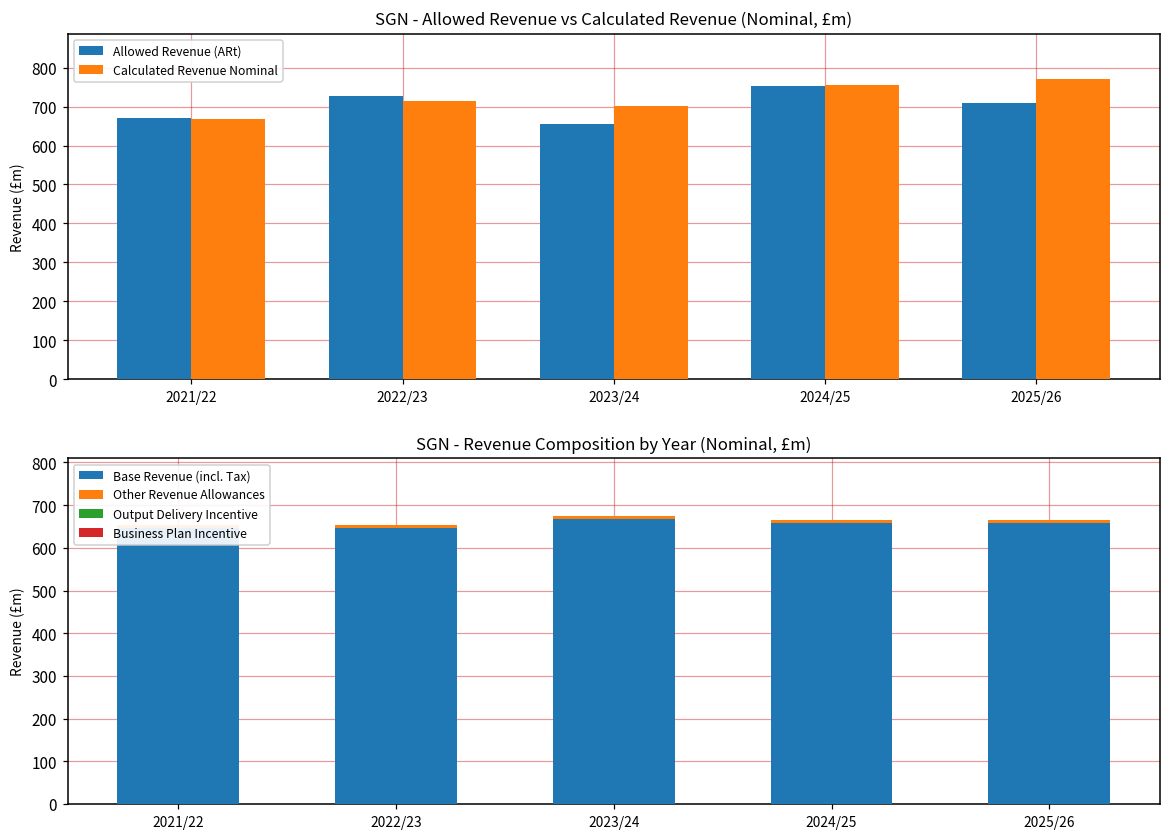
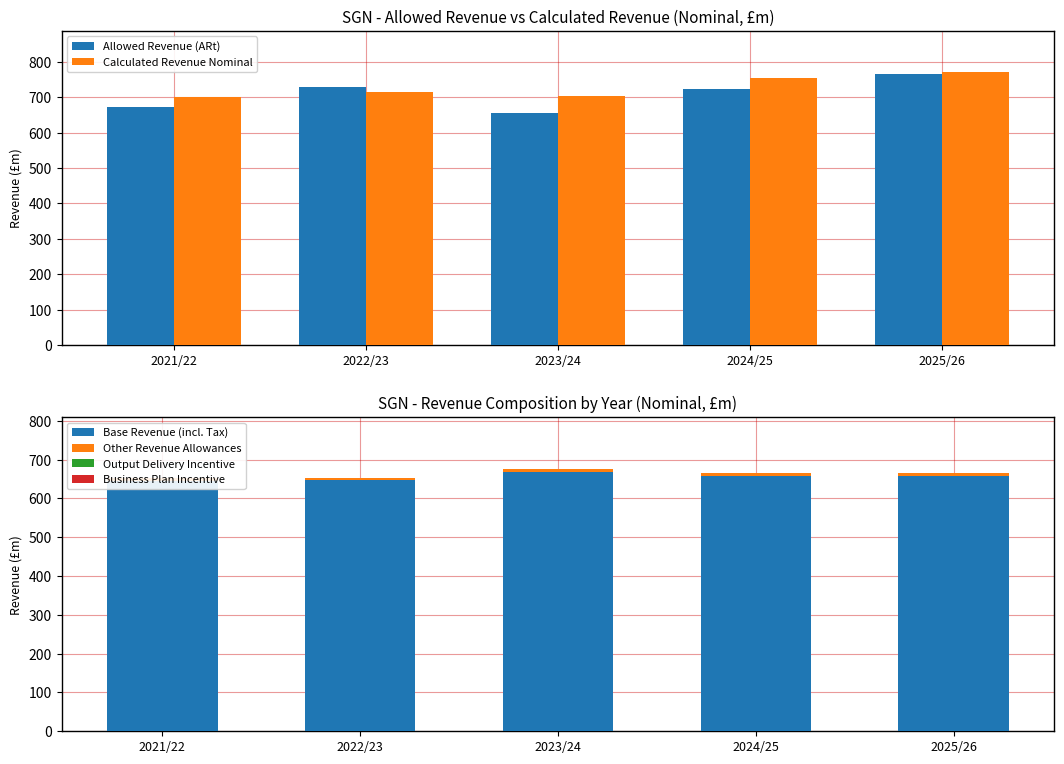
SGN - Allowed Revenue vs Calculated Revenue (Nominal, £m), Calculated Revenue Nominal, 2021/22: 670 -> 700
SGN - Allowed Revenue vs Calculated Revenue (Nominal, £m), Allowed Revenue (ARt), 2024/25: 750 -> 720
SGN - Allowed Revenue vs Calculated Revenue (Nominal, £m), Allowed Revenue (ARt), 2025/26: 710 -> 770
